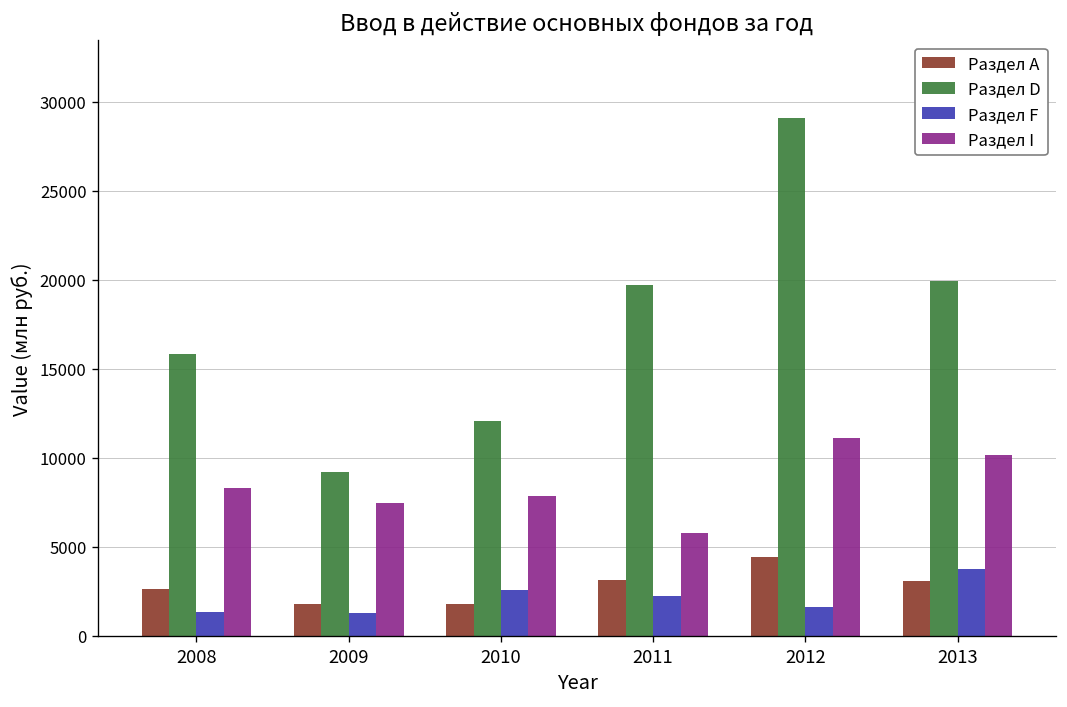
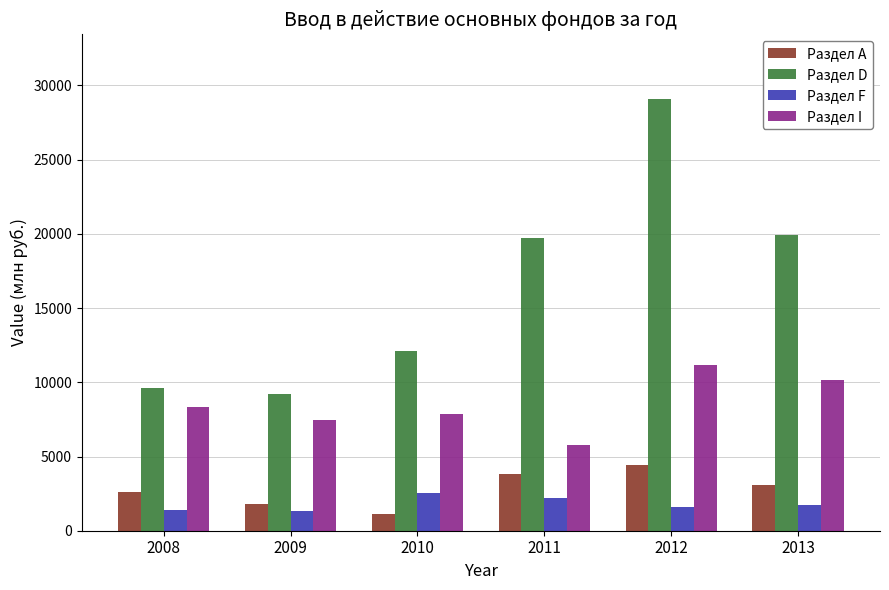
Раздел D, 2008: 15800 -> 9600
Раздел A, 2010: 1800 -> 1100
Раздел A, 2011: 3100 -> 3800
Раздел F, 2013: 3800 -> 1700
